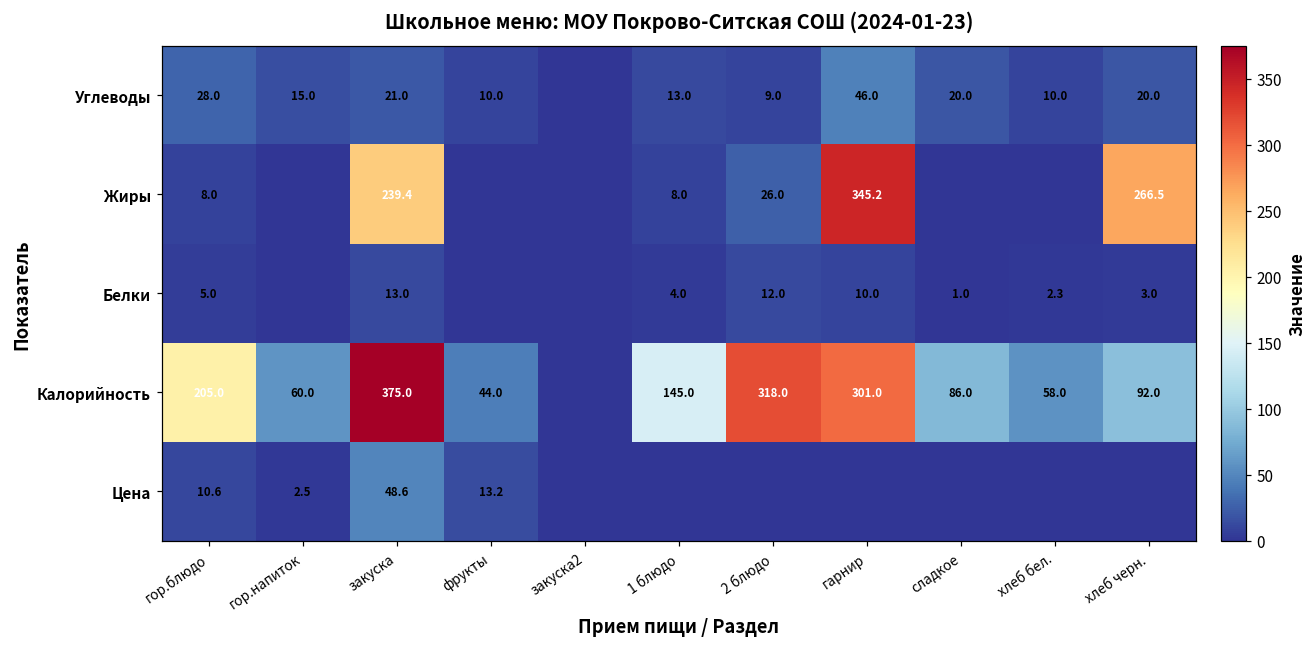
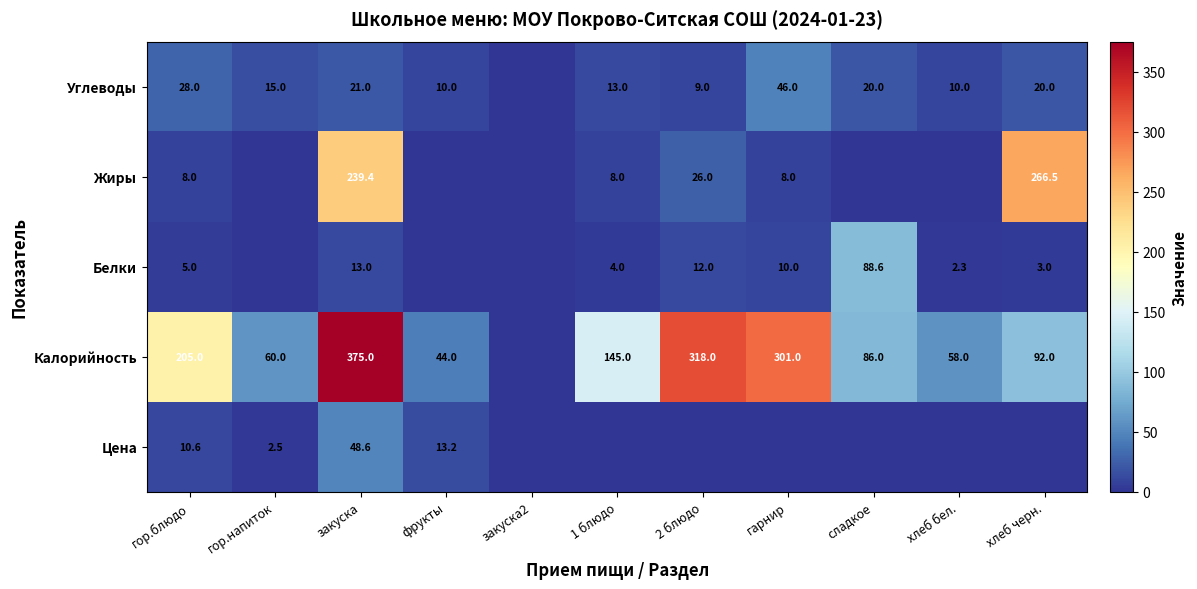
Жиры, гарнир: 345.2 -> 8.0
Белки, сладкое: 1.0 -> 88.6
